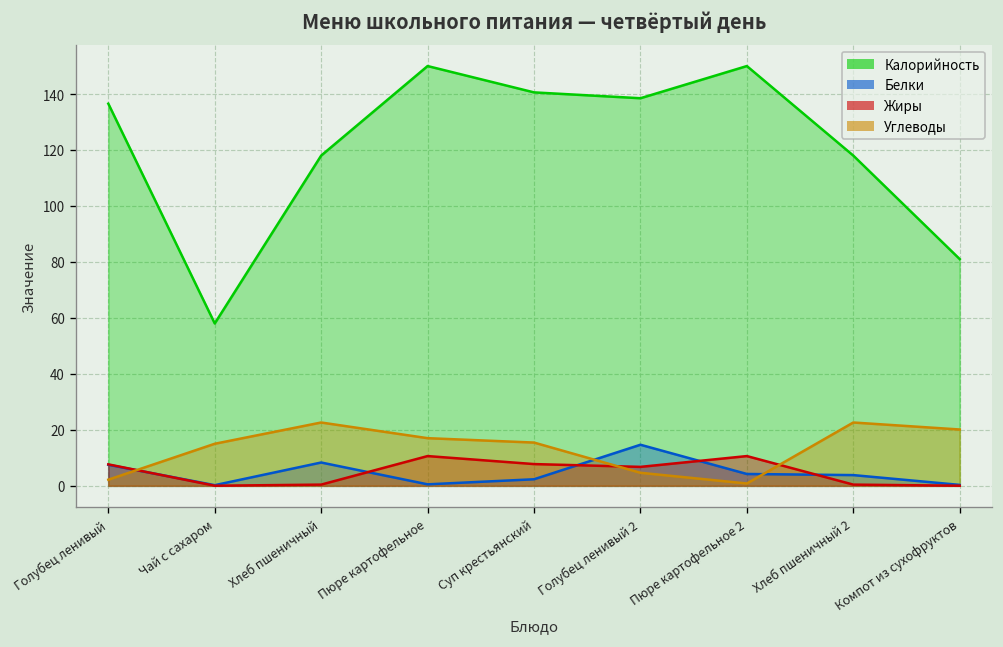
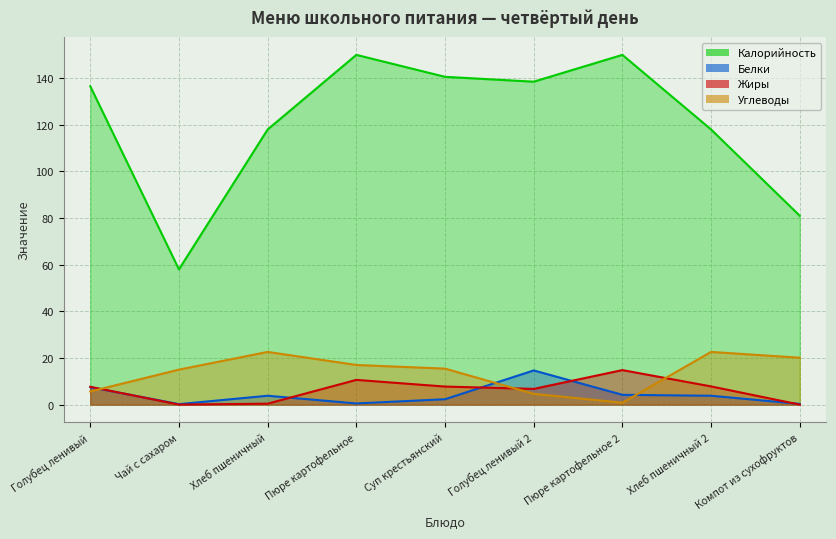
Углеводы, Голубец ленивый: 2 -> 6
Белки, Хлеб пшеничный: 8 -> 4
Жиры, Пюре картофельное 2: 11 -> 15
Жиры, Хлеб пшеничный 2: 0 -> 8
